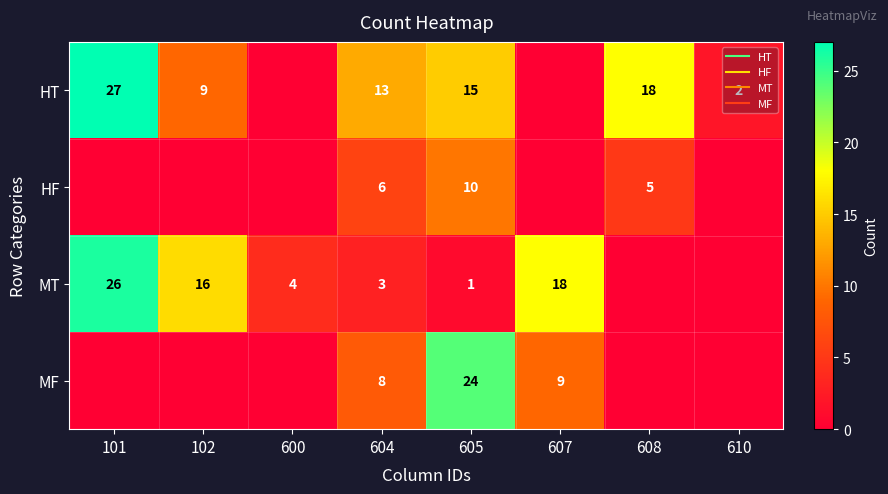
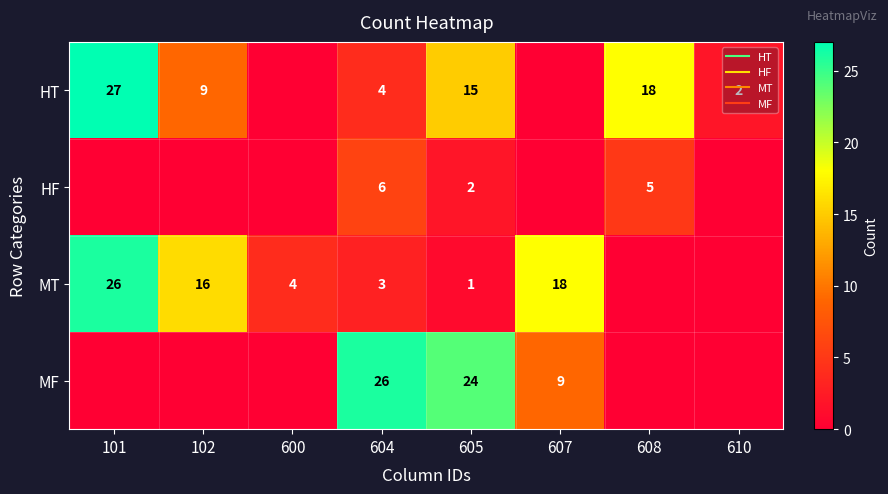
HT, 604: 13 -> 4
HF, 605: 10 -> 2
MF, 604: 8 -> 26
